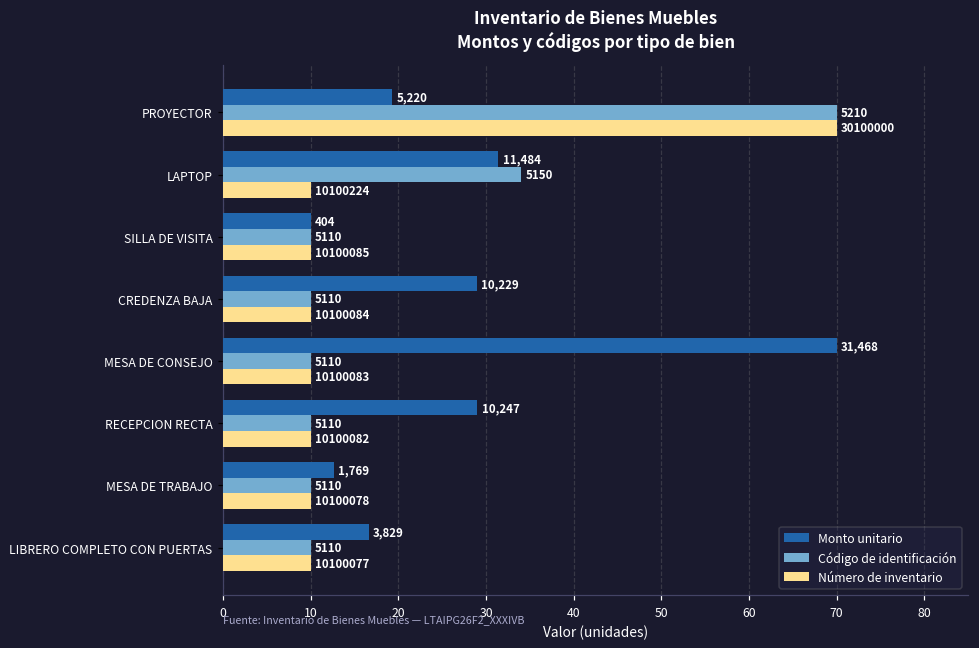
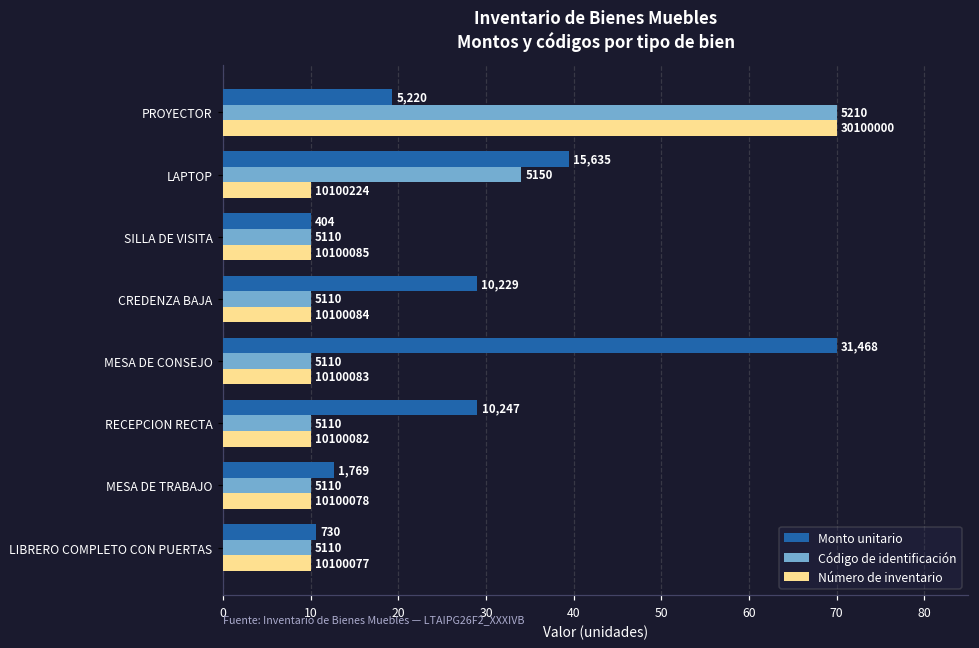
Monto unitario, LAPTOP: 11,484 -> 15,635
Monto unitario, LIBRERO COMPLETO CON PUERTAS: 3,829 -> 730
